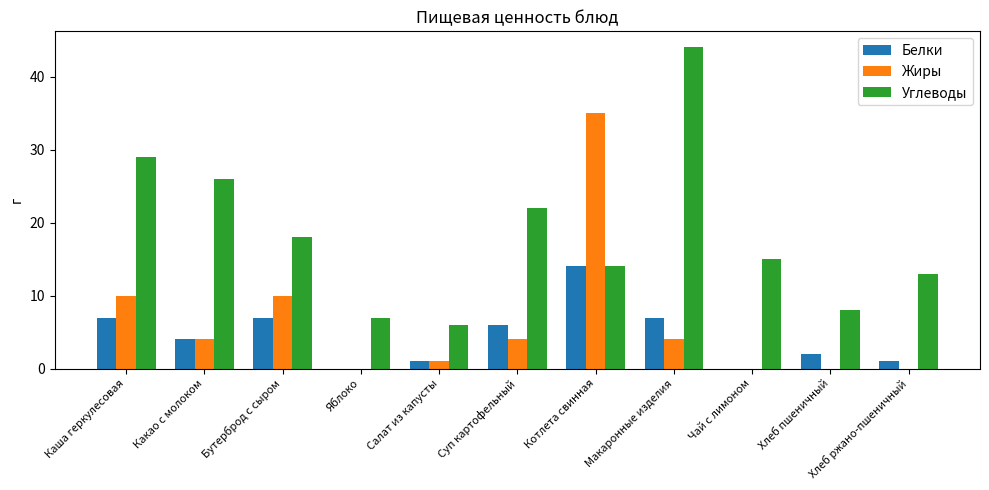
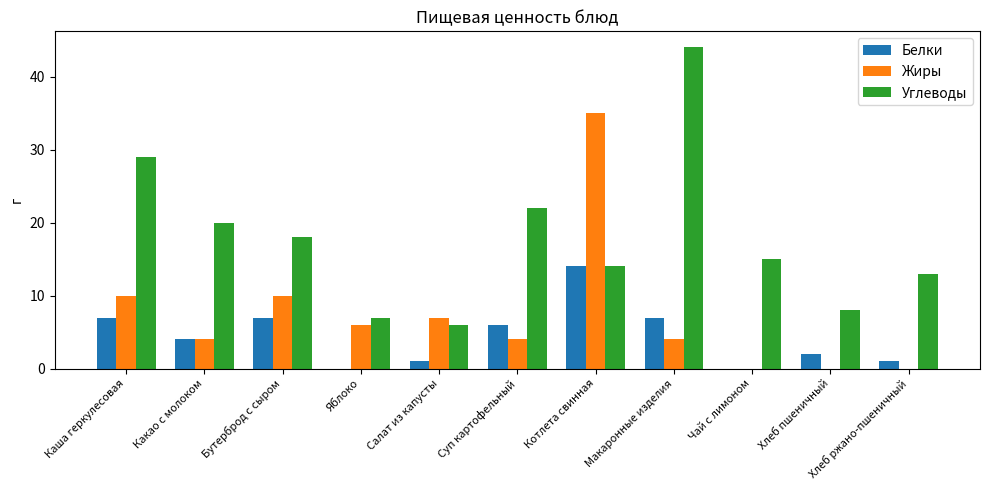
Углеводы, Какао с молоком: 26 -> 20
Жиры, Яблоко: 0 -> 6
Жиры, Салат из капусты: 1 -> 7
